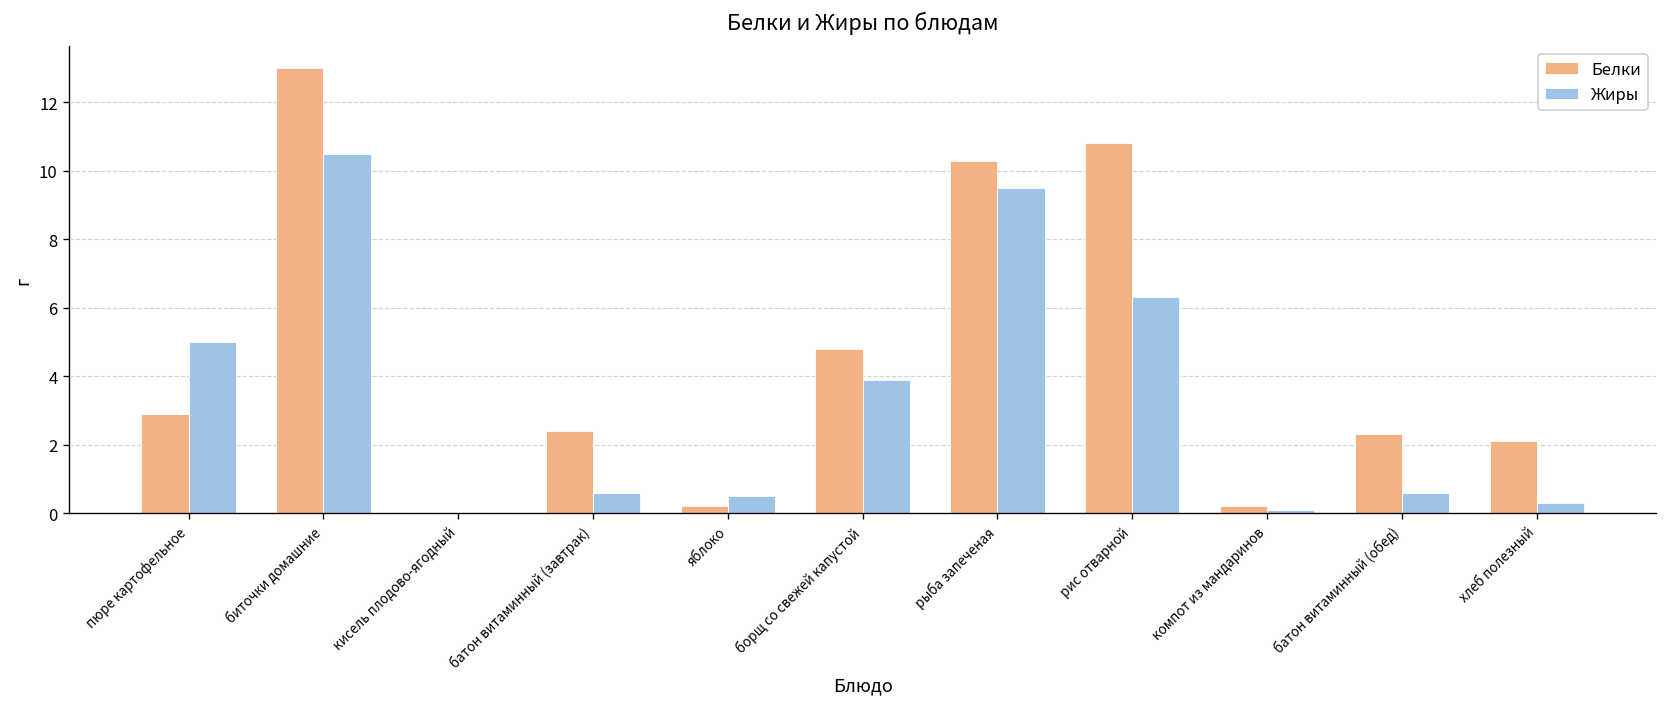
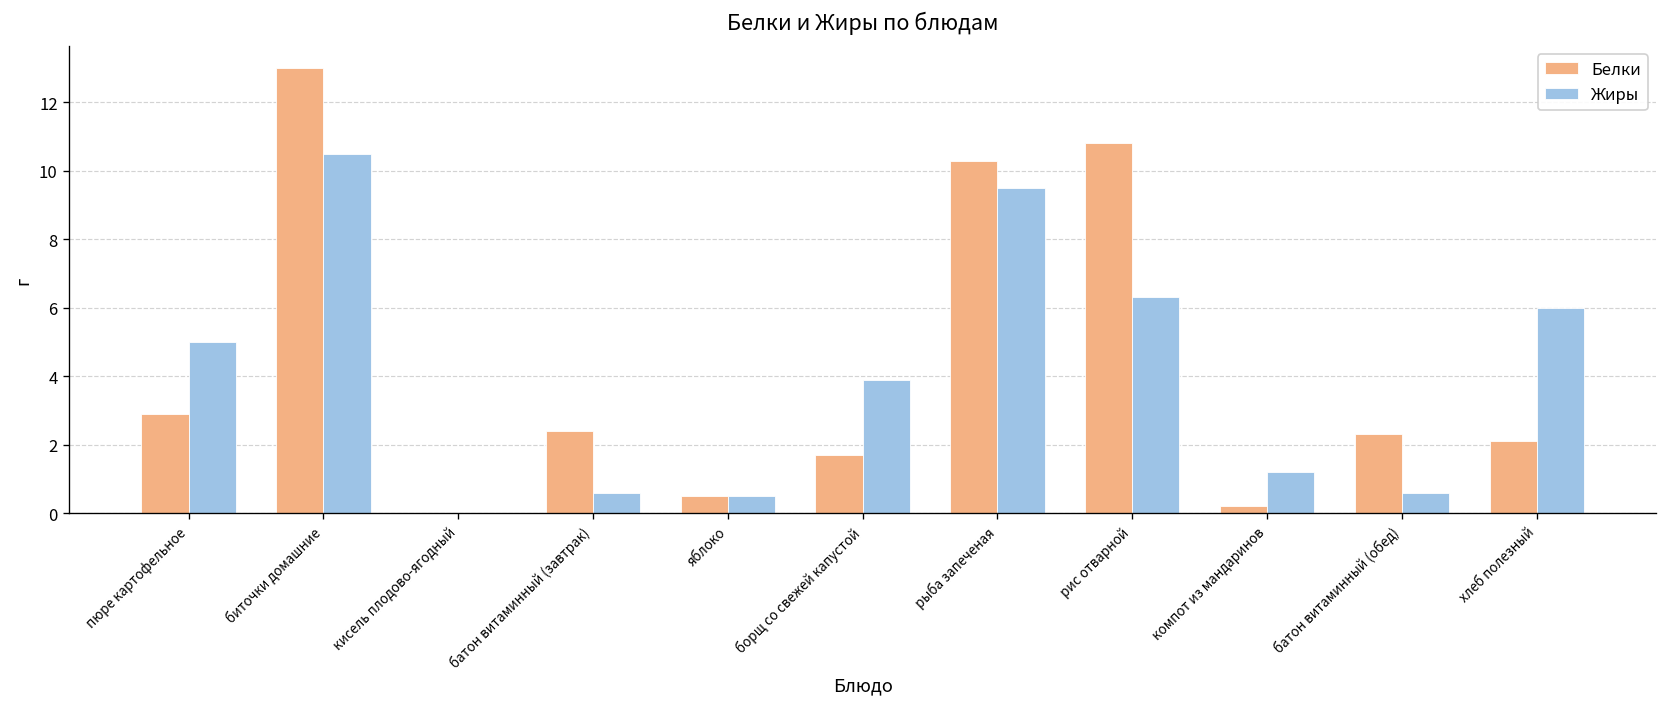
Белки, яблоко: 0.2 -> 0.5
Белки, борщ со свежей капустой: 4.8 -> 1.7
Жиры, компот из мандаринов: 0.1 -> 1.2
Жиры, хлеб полезный: 0.3 -> 6.0
